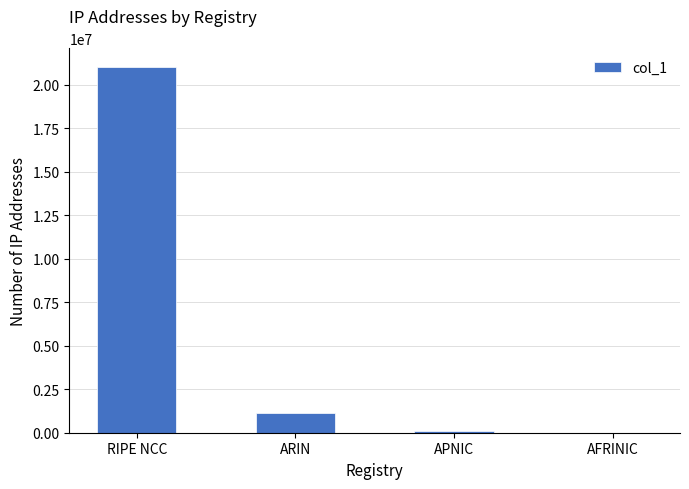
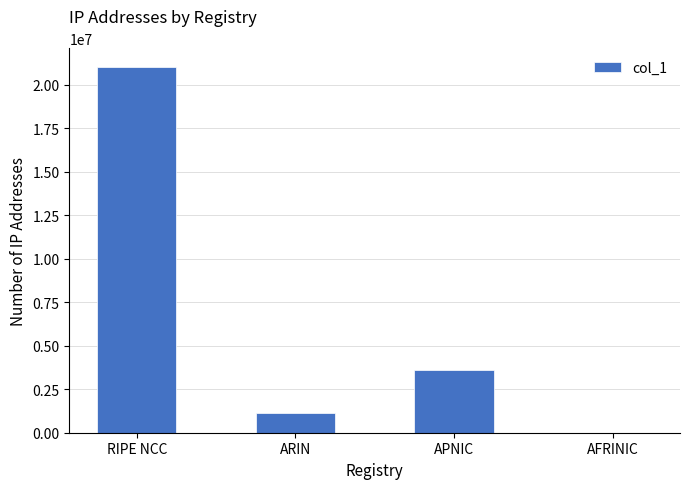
APNIC: 100000 -> 3600000
